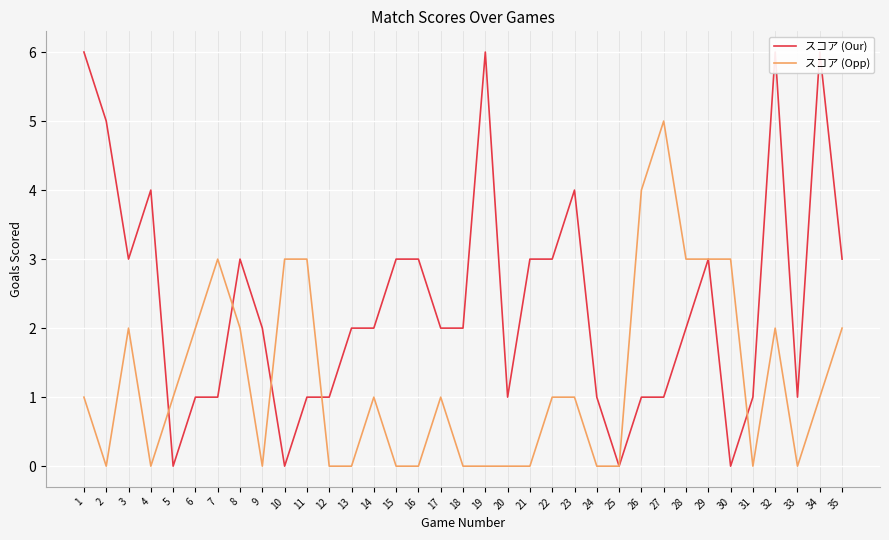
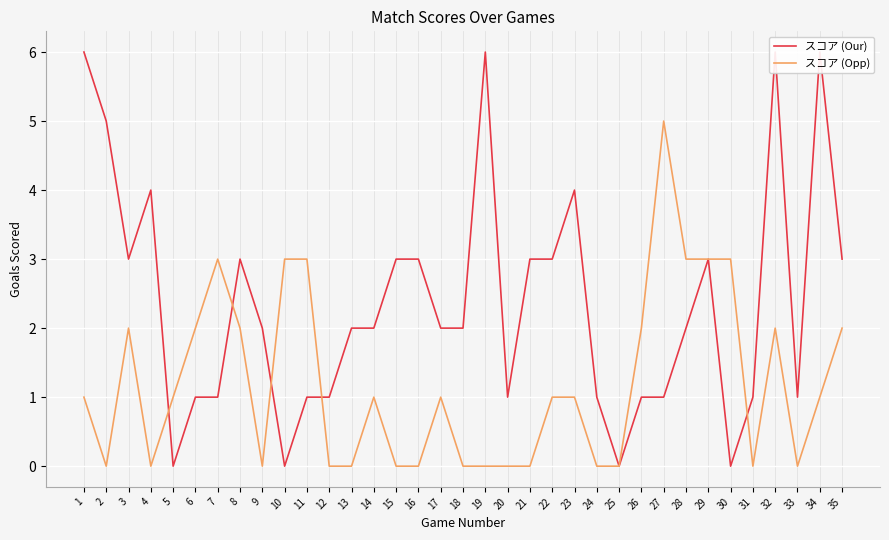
スコア (Opp), 26: 4 -> 2
